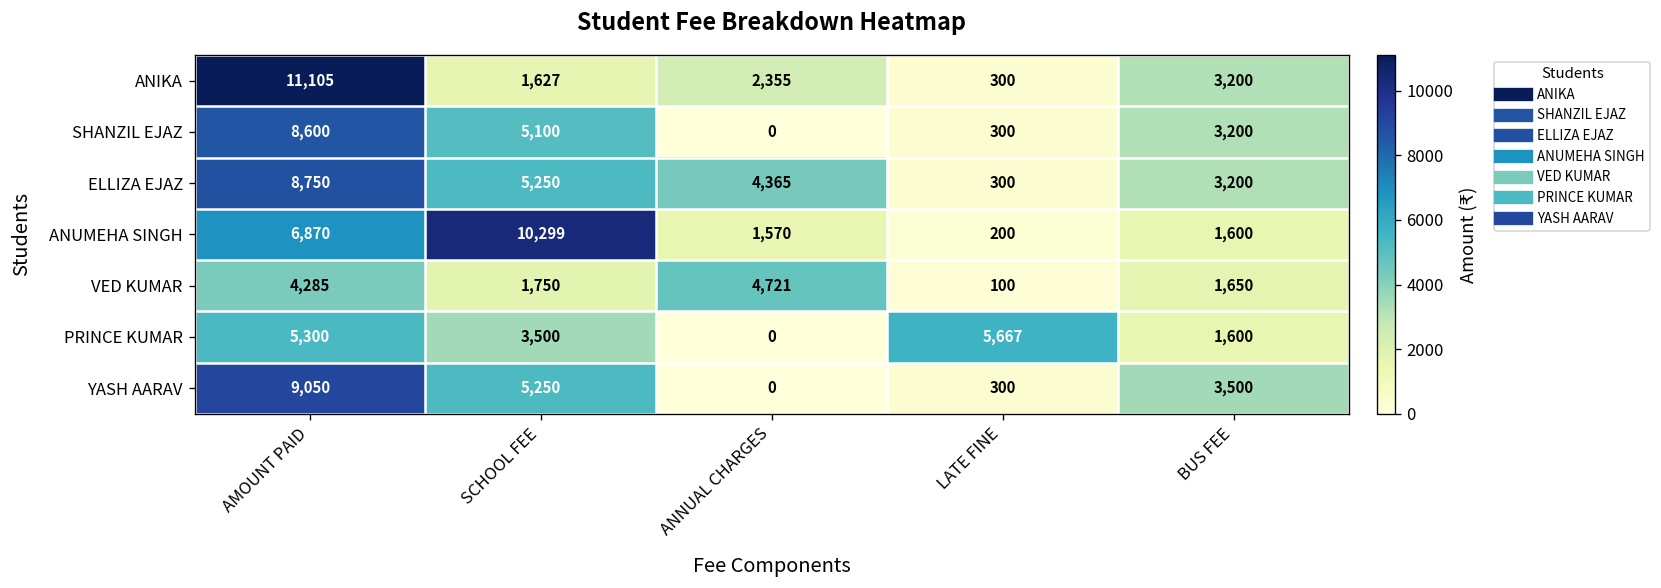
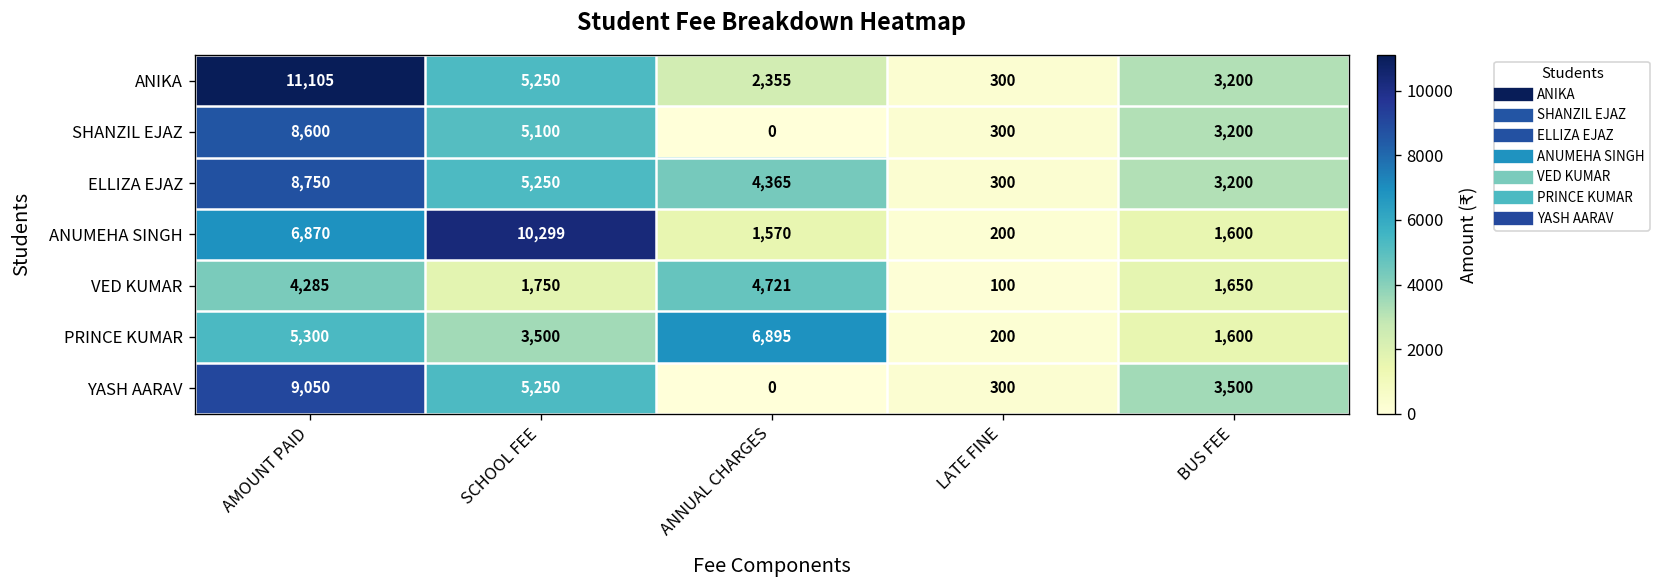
ANIKA, SCHOOL FEE: 1,627 -> 5,250
PRINCE KUMAR, ANNUAL CHARGES: 0 -> 6,895
PRINCE KUMAR, LATE FINE: 5,667 -> 200
